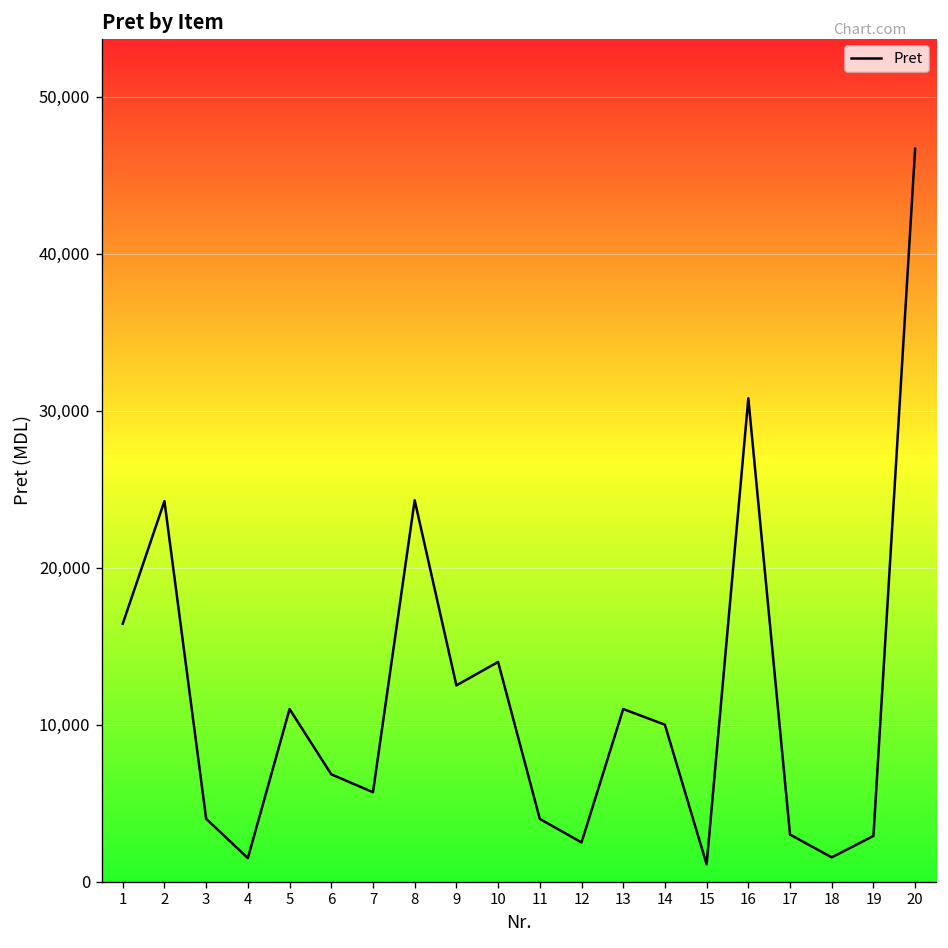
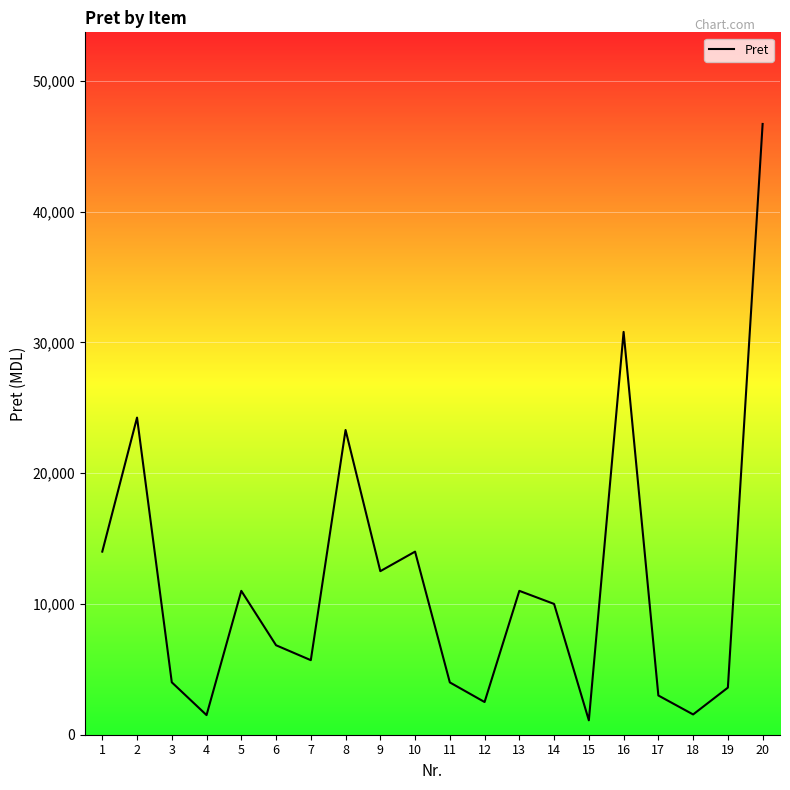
1: 16,400 -> 14,000
8: 24,300 -> 23,300
19: 2,900 -> 3,600
